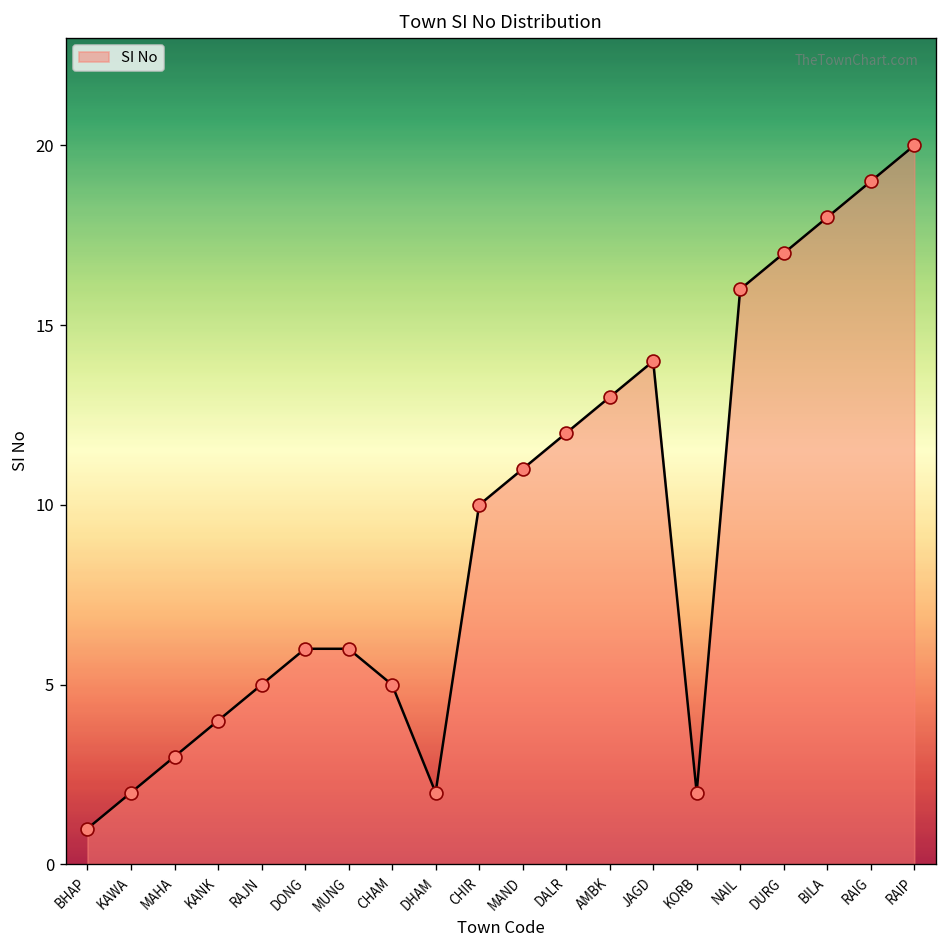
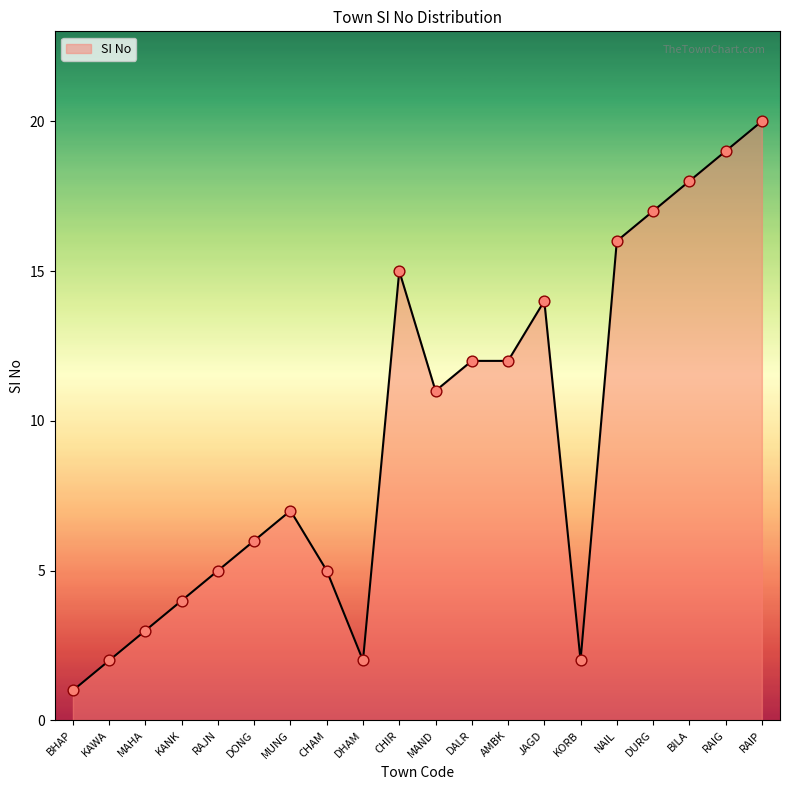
MUNG: 6 -> 7
CHIR: 10 -> 15
AMBK: 13 -> 12
